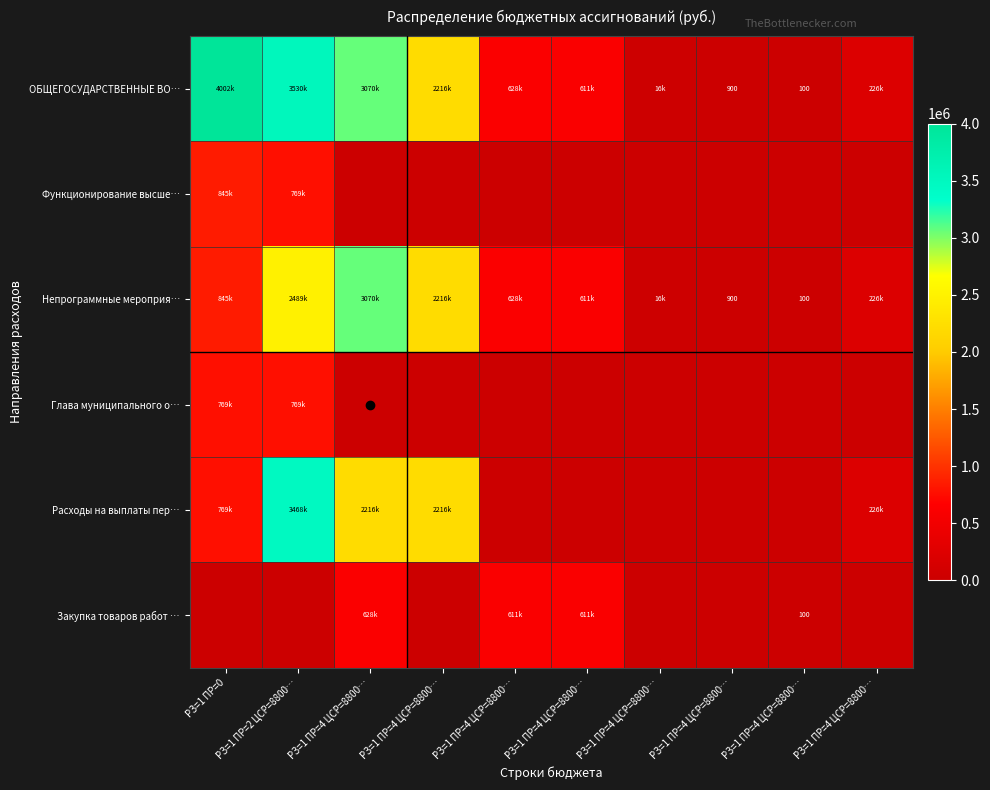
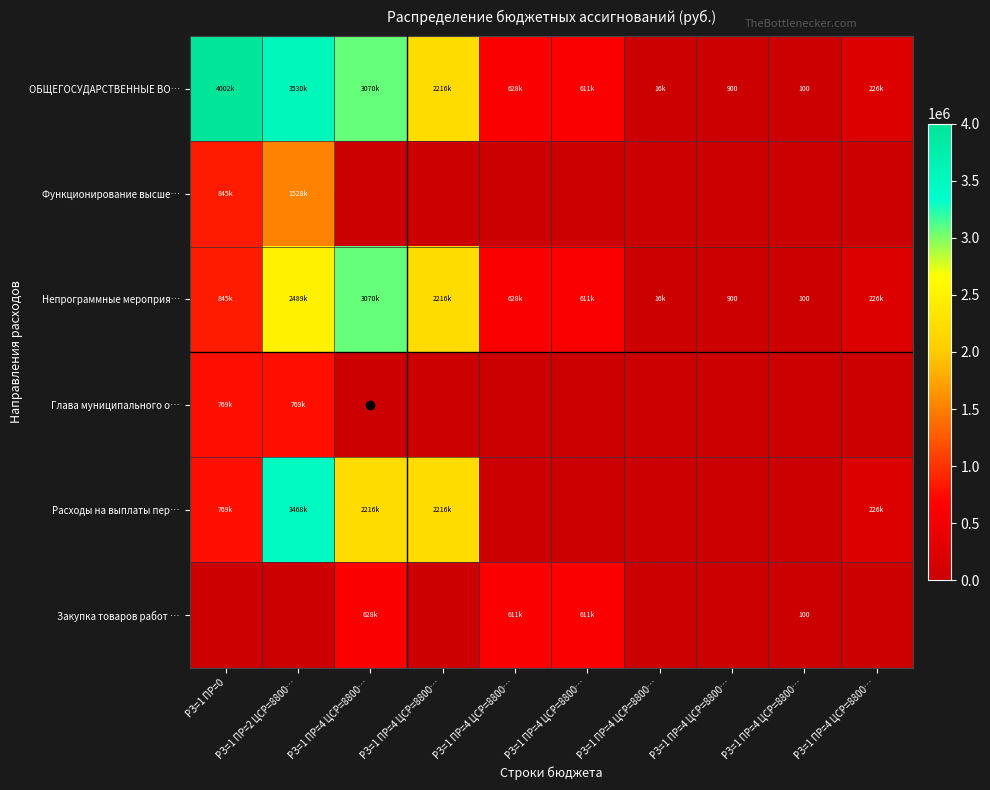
Функционирование высше…, РЗ=1 ПР=2 ЦСР=8800…: 769k -> 1528k
